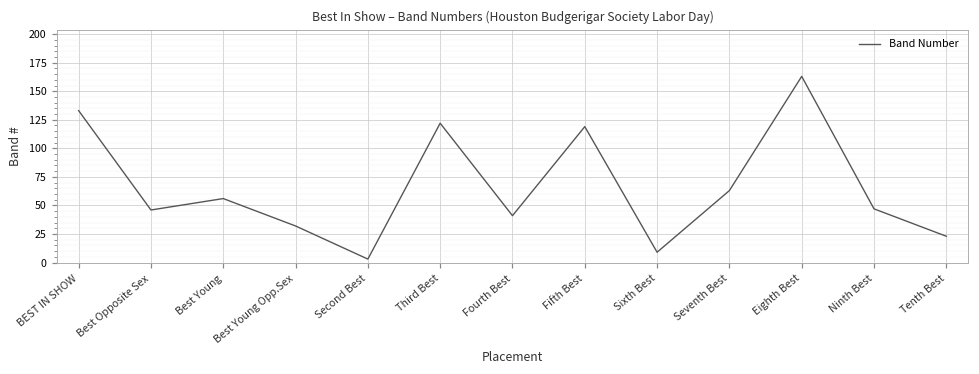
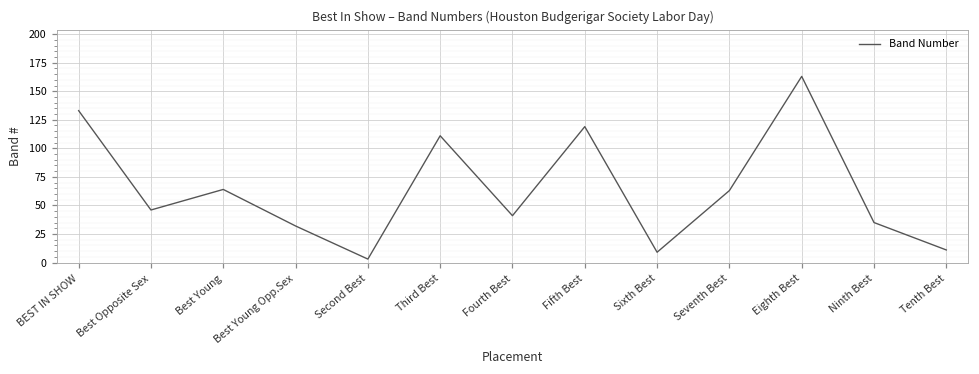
Best Young: 56 -> 64
Third Best: 122 -> 111
Ninth Best: 47 -> 35
Tenth Best: 23 -> 11
